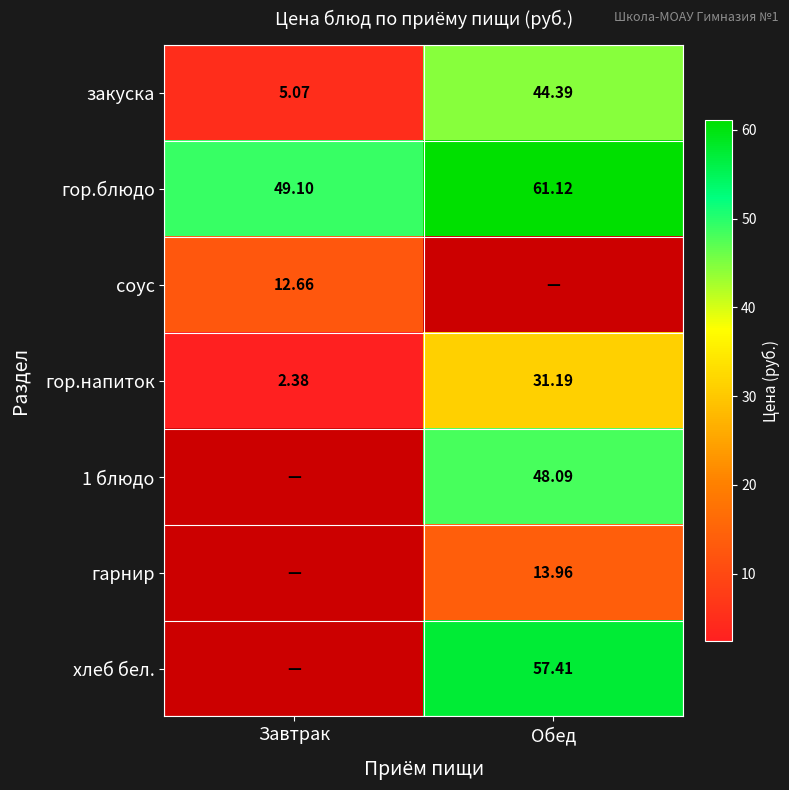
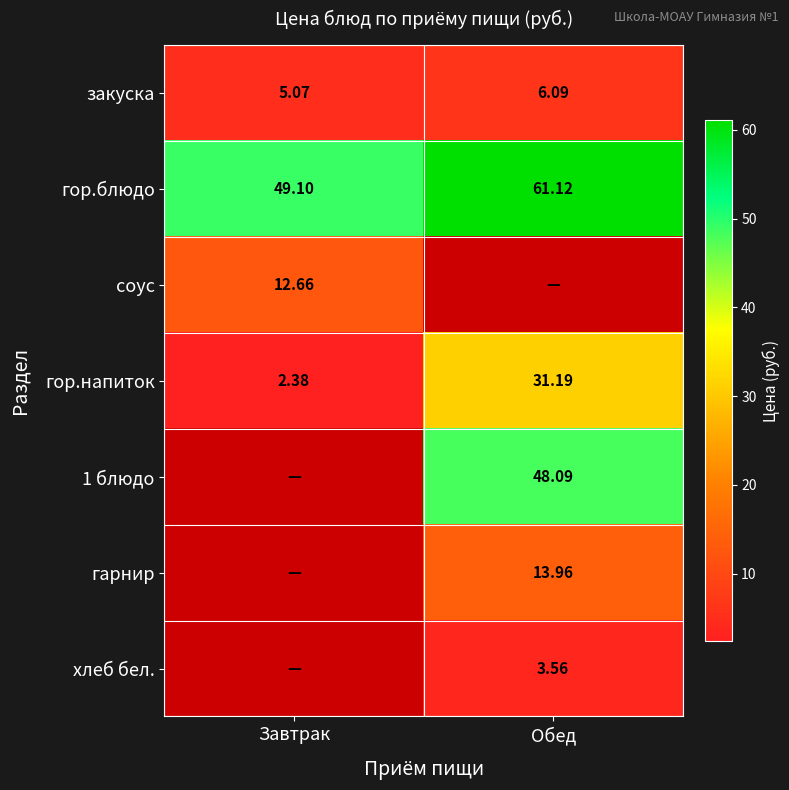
закуска, Обед: 44.39 -> 6.09
хлеб бел., Обед: 57.41 -> 3.56
